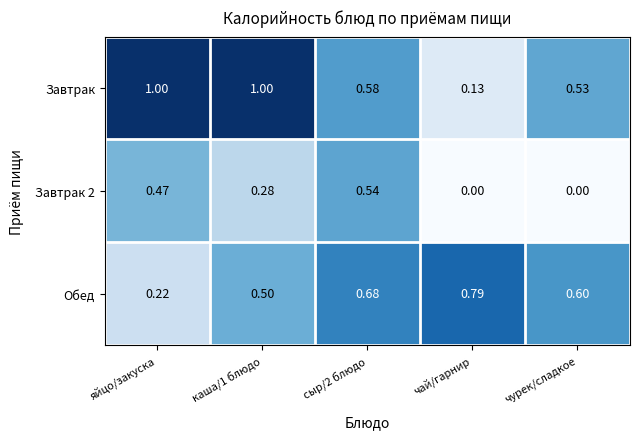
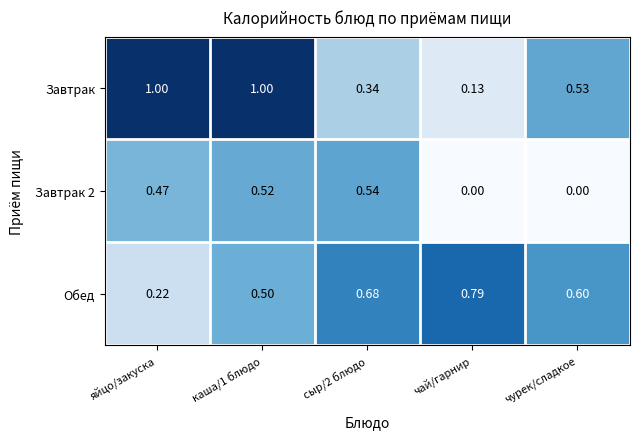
Завтрак, сыр/2 блюдо: 0.58 -> 0.34
Завтрак 2, каша/1 блюдо: 0.28 -> 0.52
